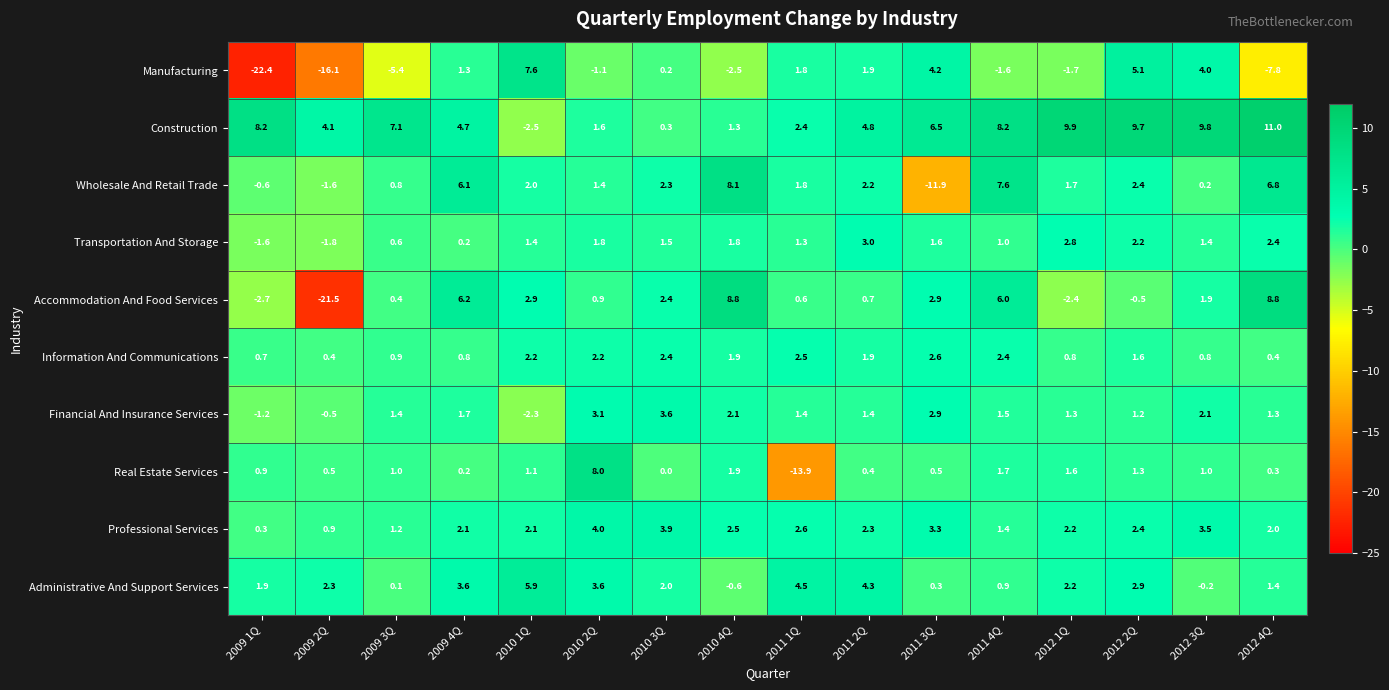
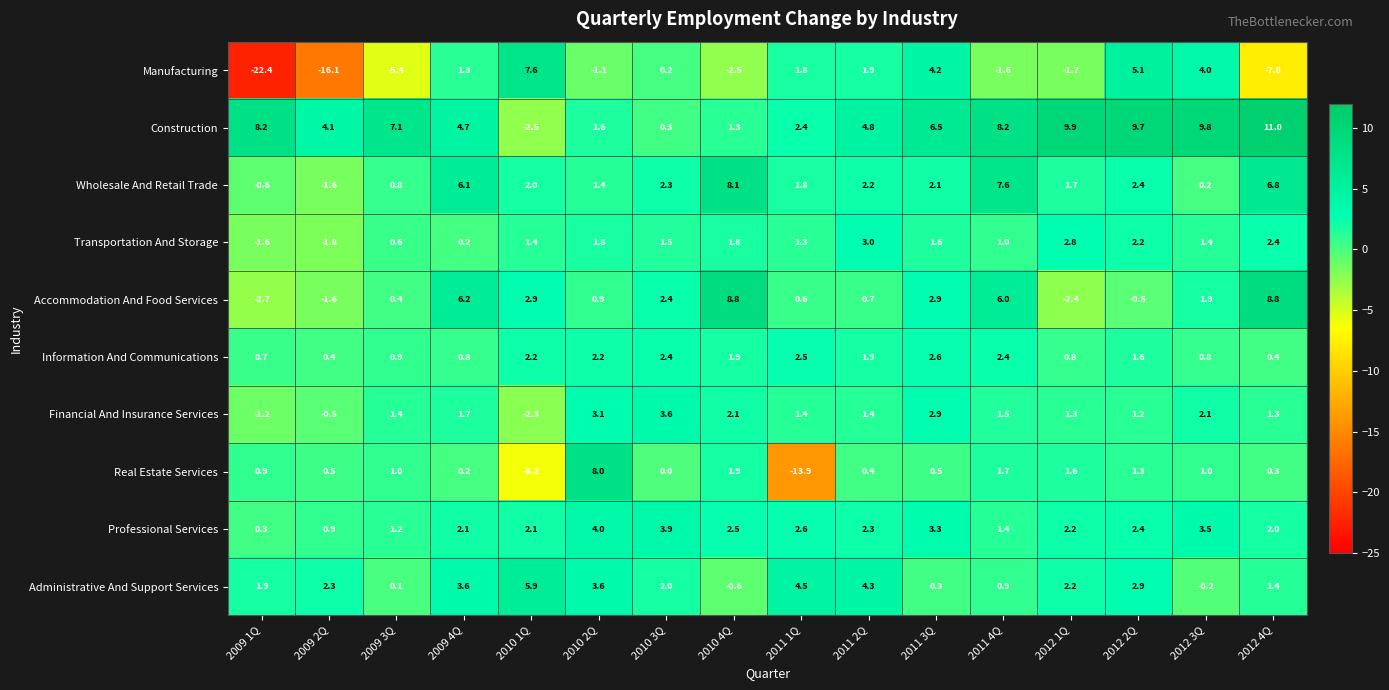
Wholesale And Retail Trade, 2011 3Q: -11.9 -> 2.1
Accommodation And Food Services, 2009 2Q: -21.5 -> -1.6
Real Estate Services, 2010 1Q: 1.1 -> -6.2
